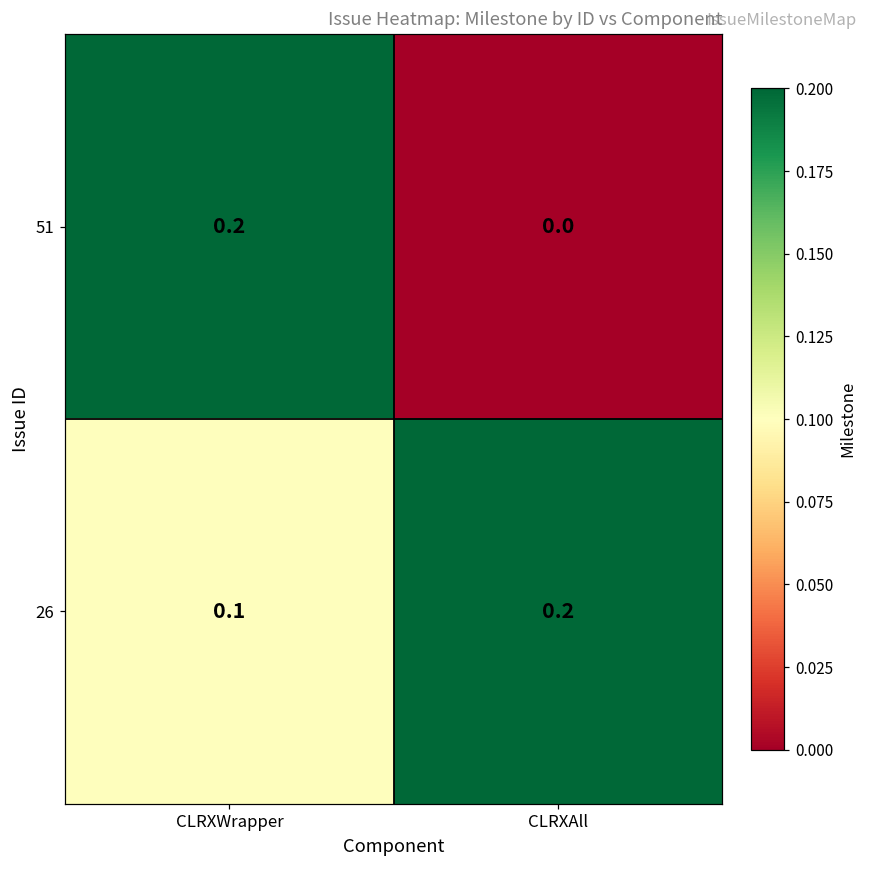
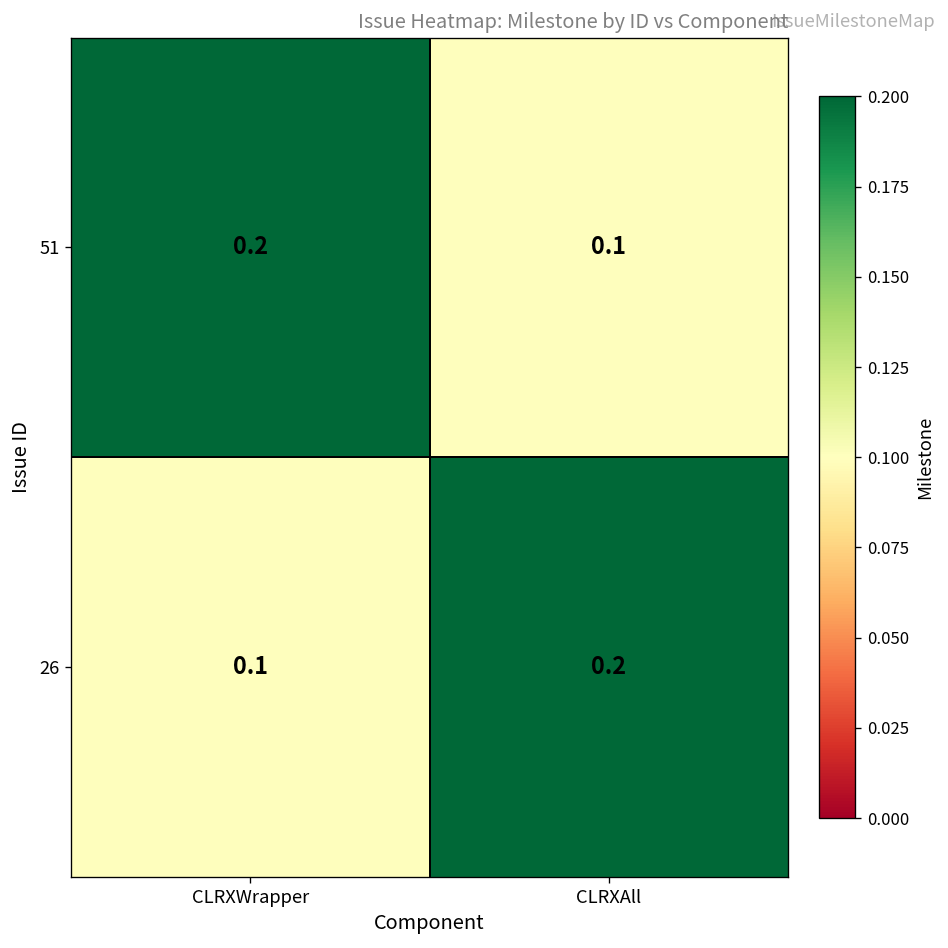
51, CLRXAll: 0.0 -> 0.1
